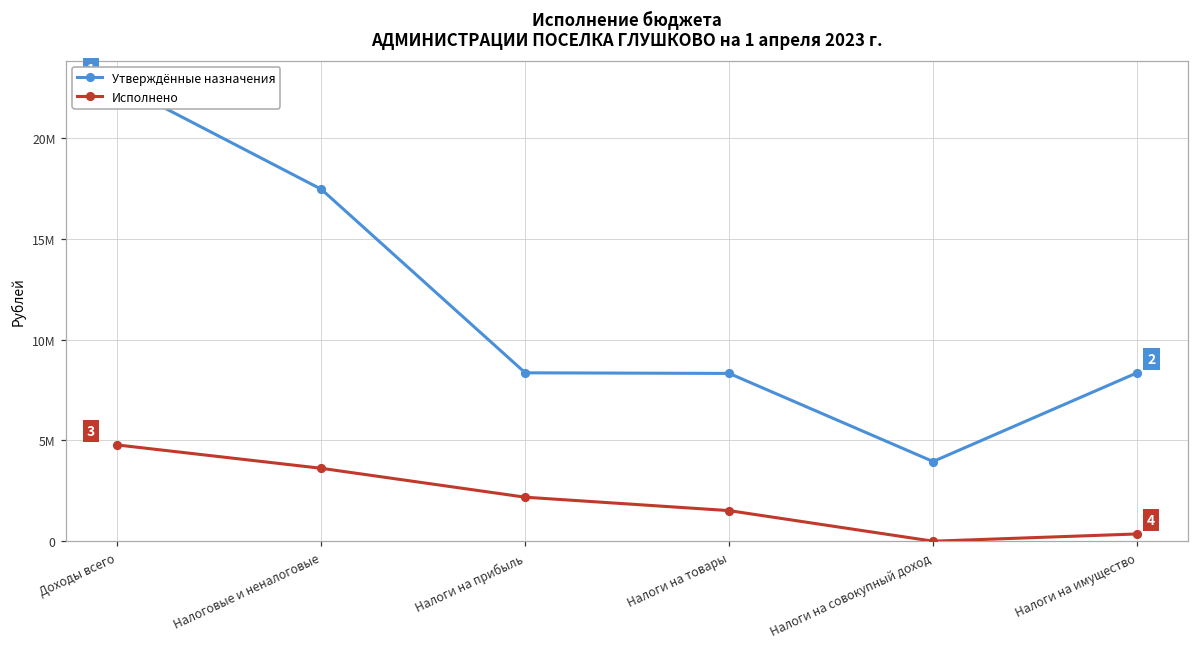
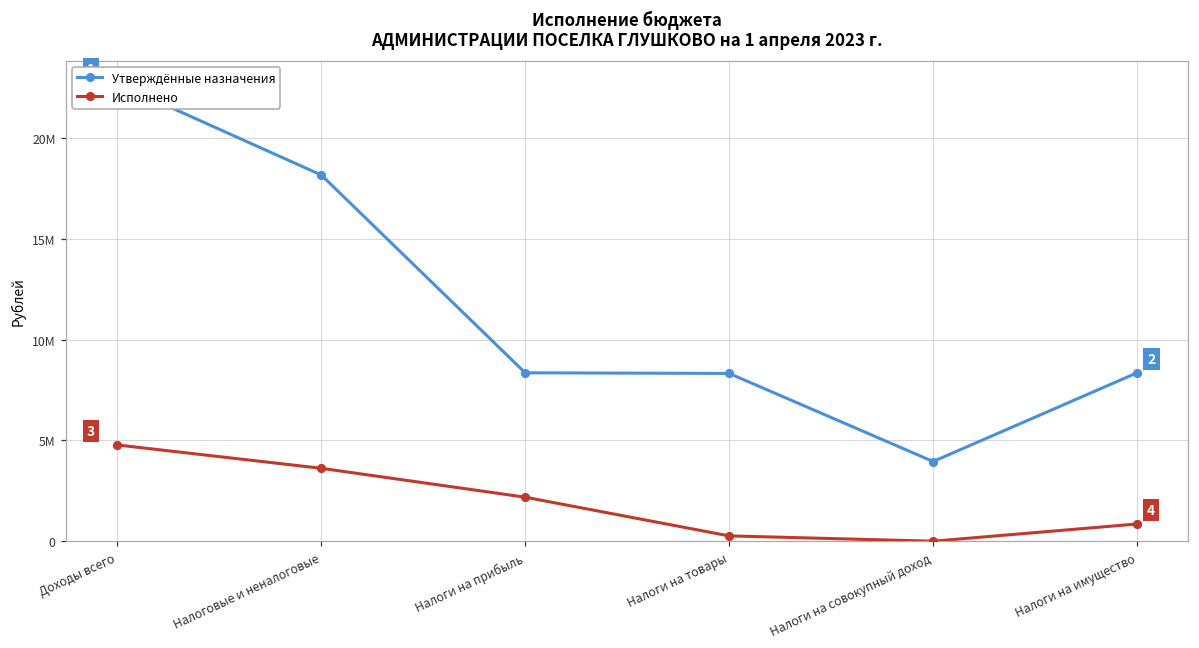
Утверждённые назначения, Налоговые и неналоговые: 17500000 -> 18200000
Исполнено, Налоги на товары: 1500000 -> 300000
Исполнено, Налоги на имущество: 400000 -> 900000
